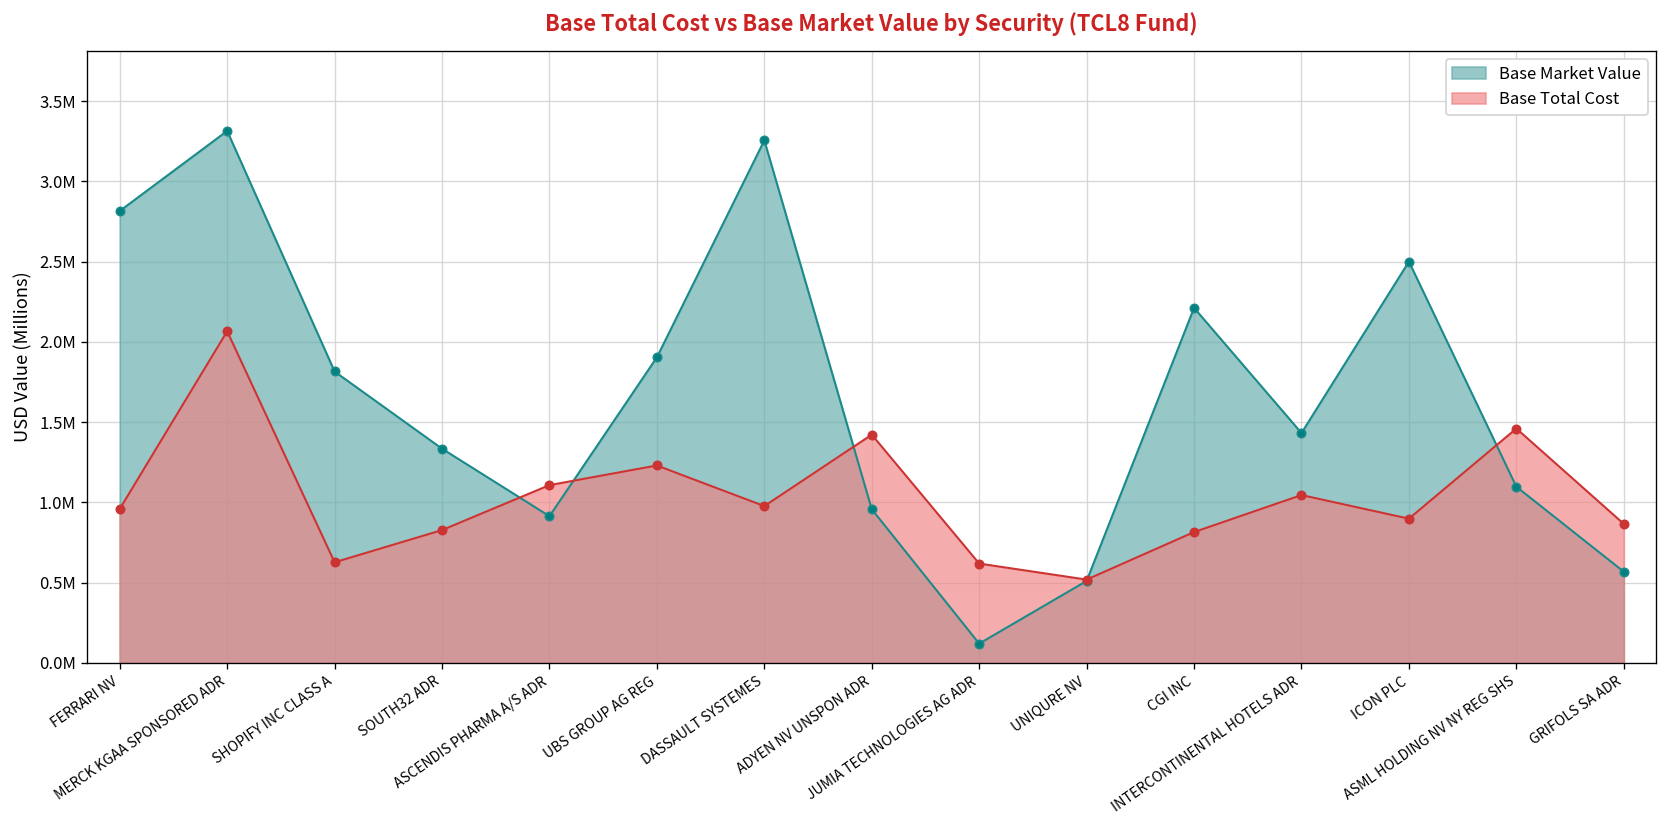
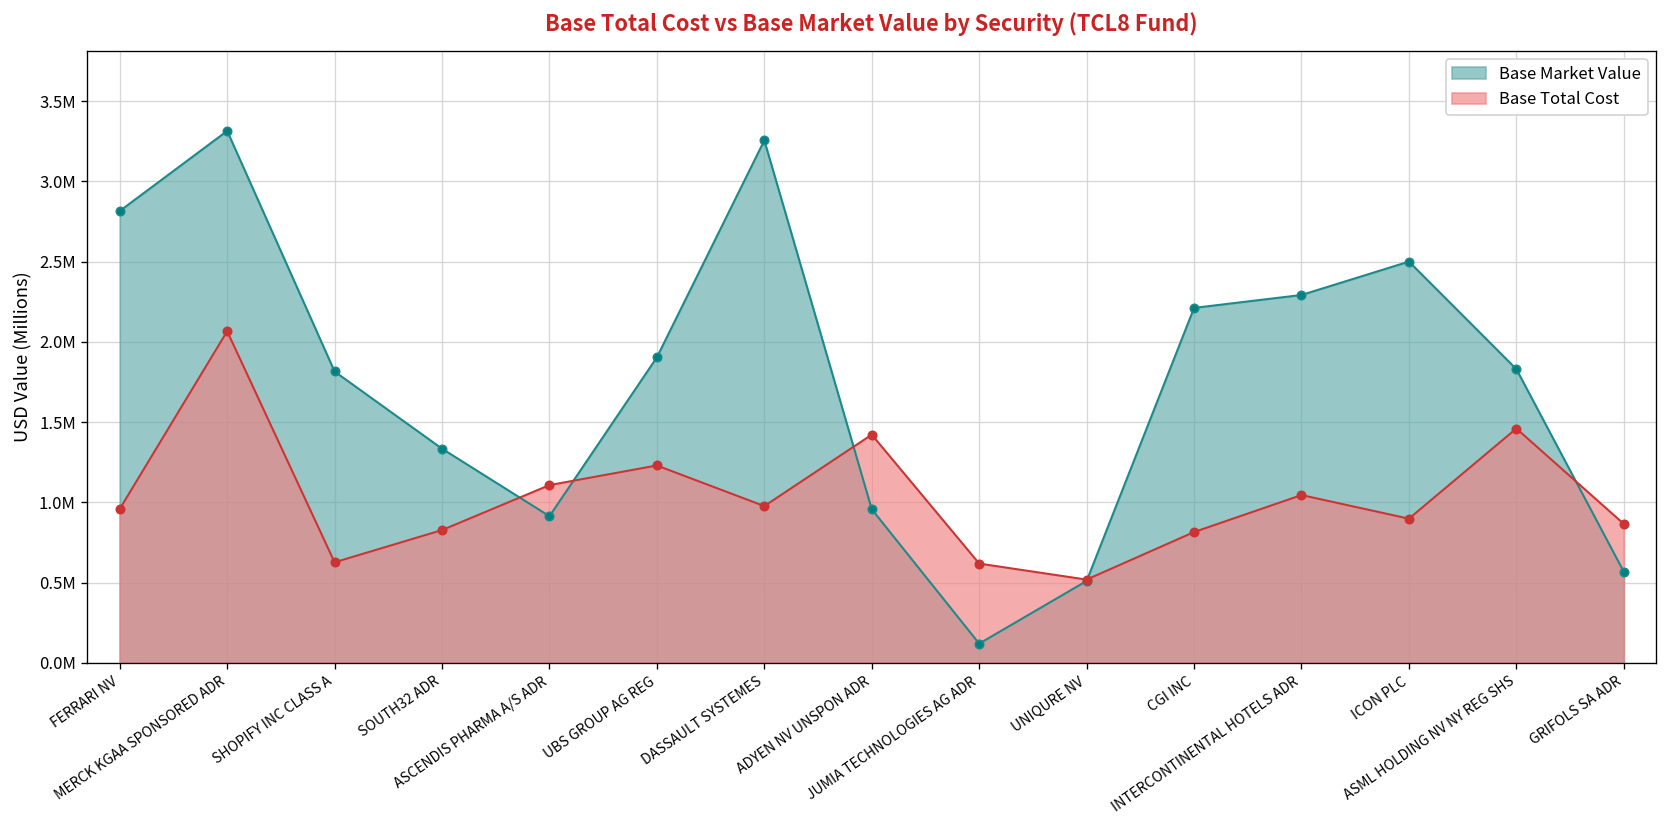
Base Market Value, INTERCONTINENTAL HOTELS ADR: 1430000 -> 2290000
Base Market Value, ASML HOLDING NV NY REG SHS: 1100000 -> 1830000
